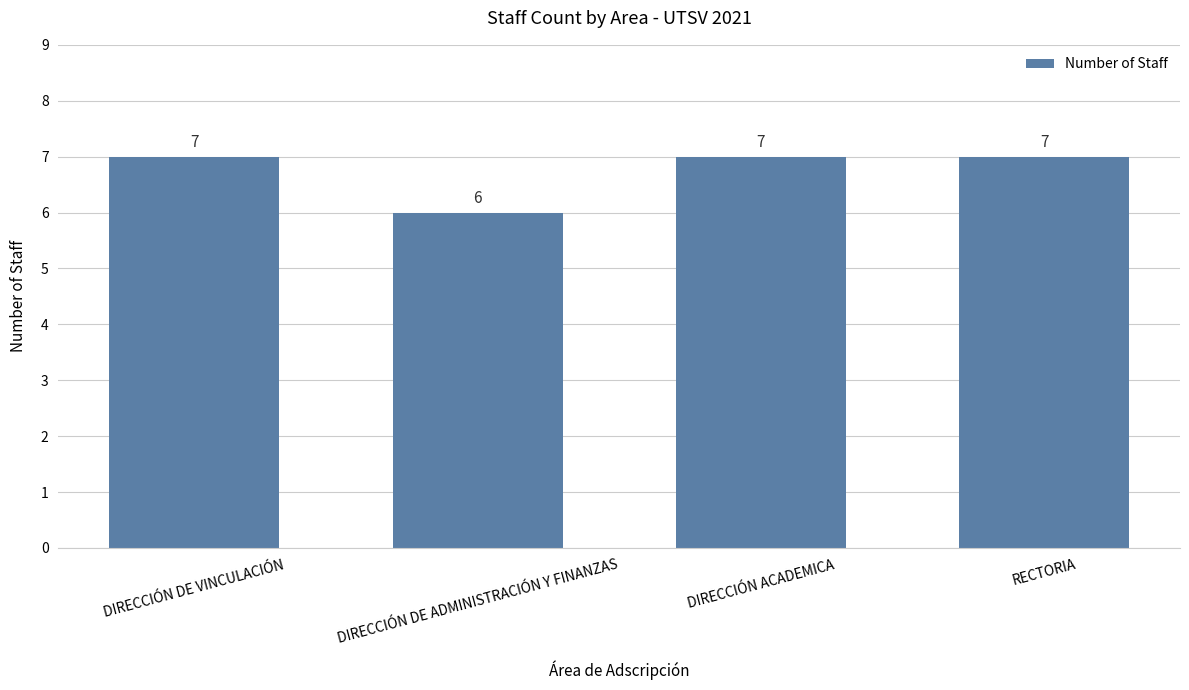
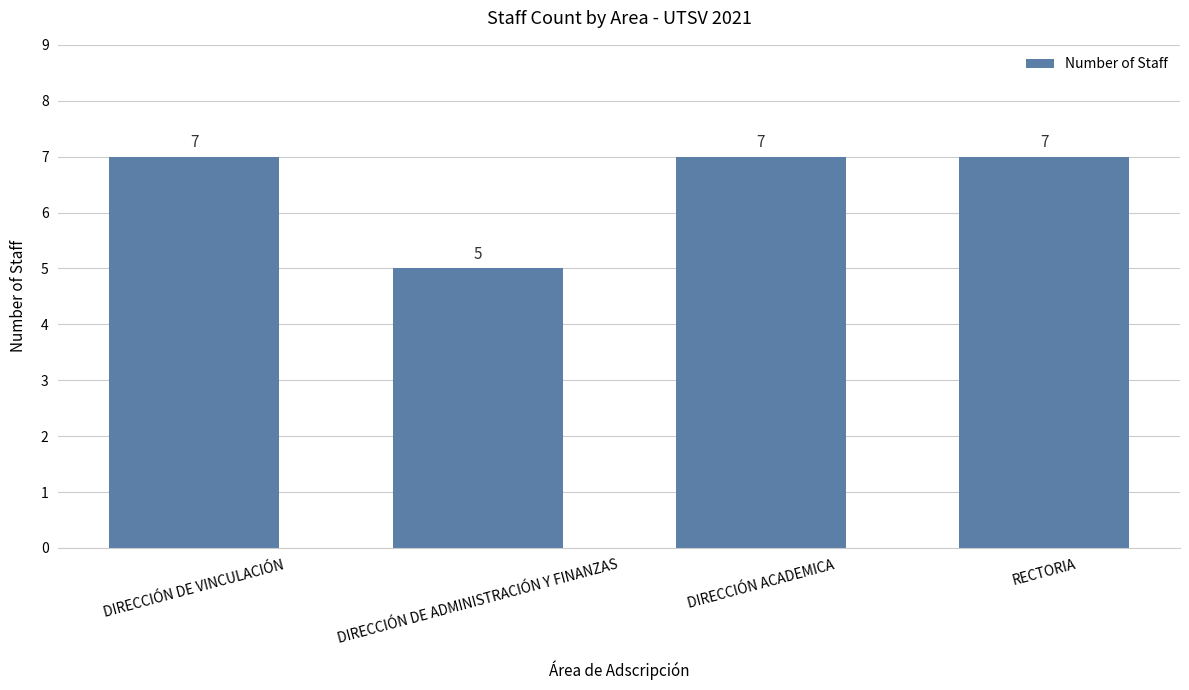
DIRECCIÓN DE ADMINISTRACIÓN Y FINANZAS: 6 -> 5
